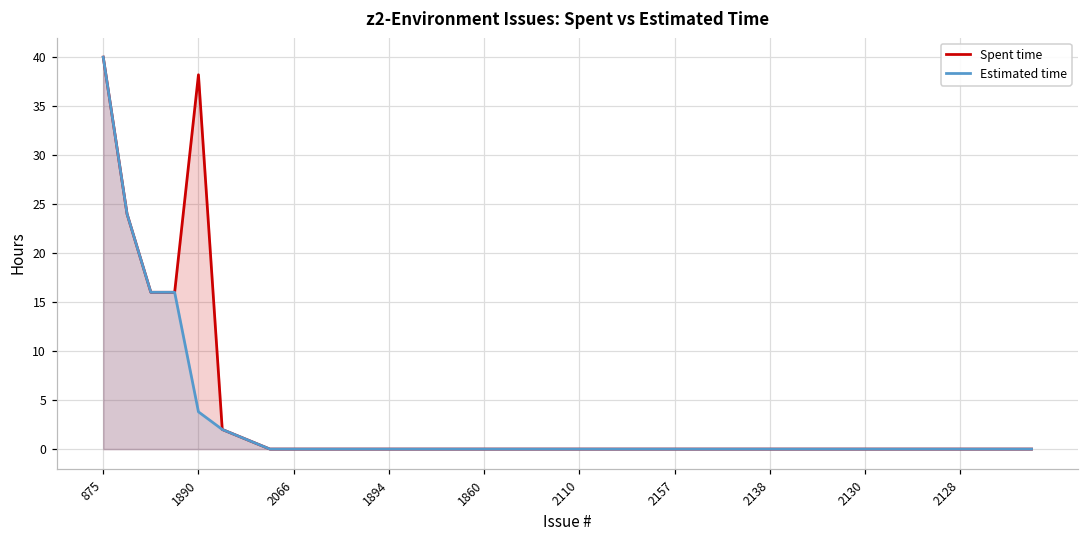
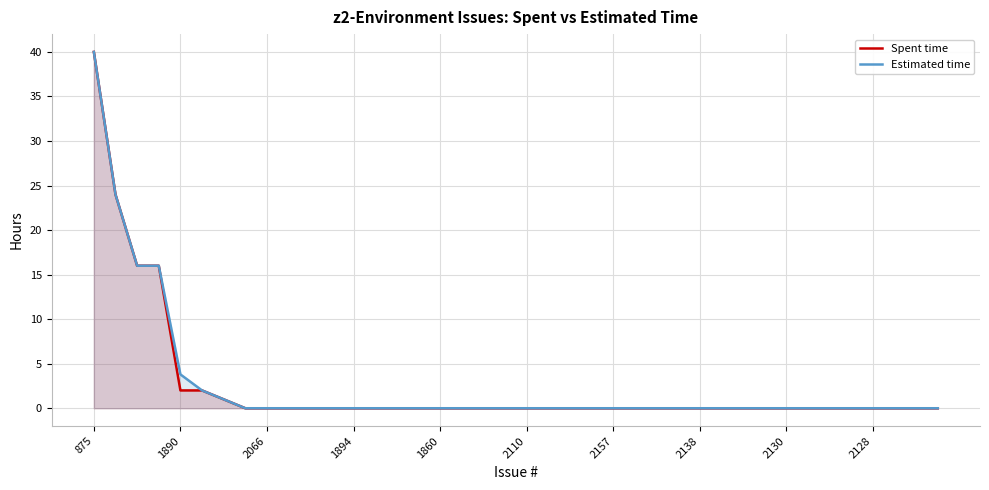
Spent time, 1890: 38 -> 2
